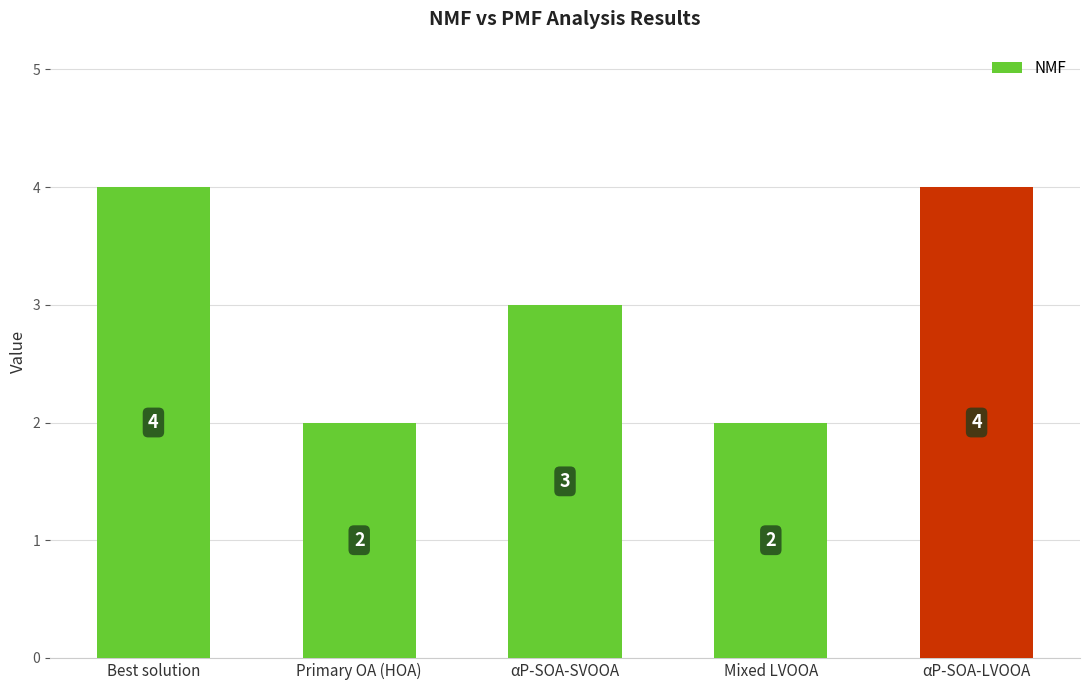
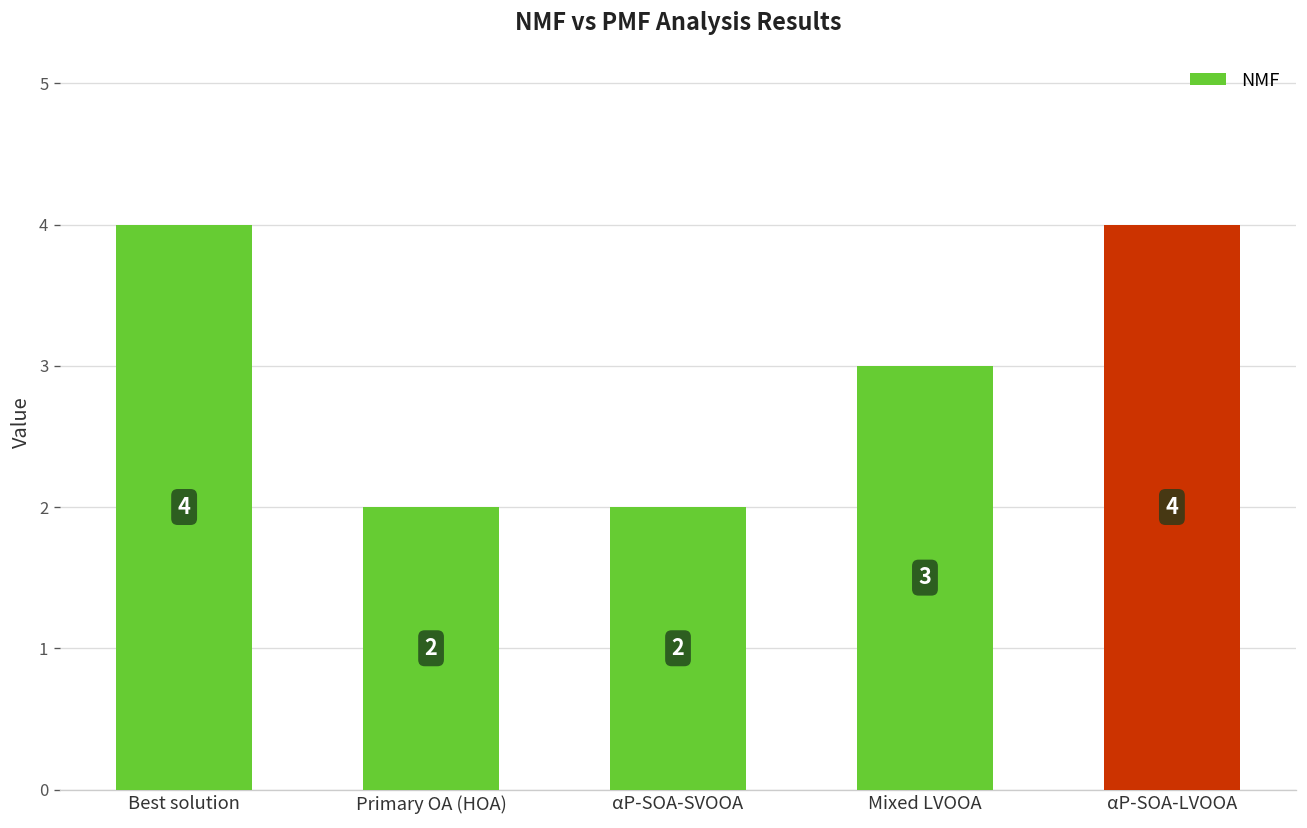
αP-SOA-SVOOA: 3 -> 2
Mixed LVOOA: 2 -> 3
